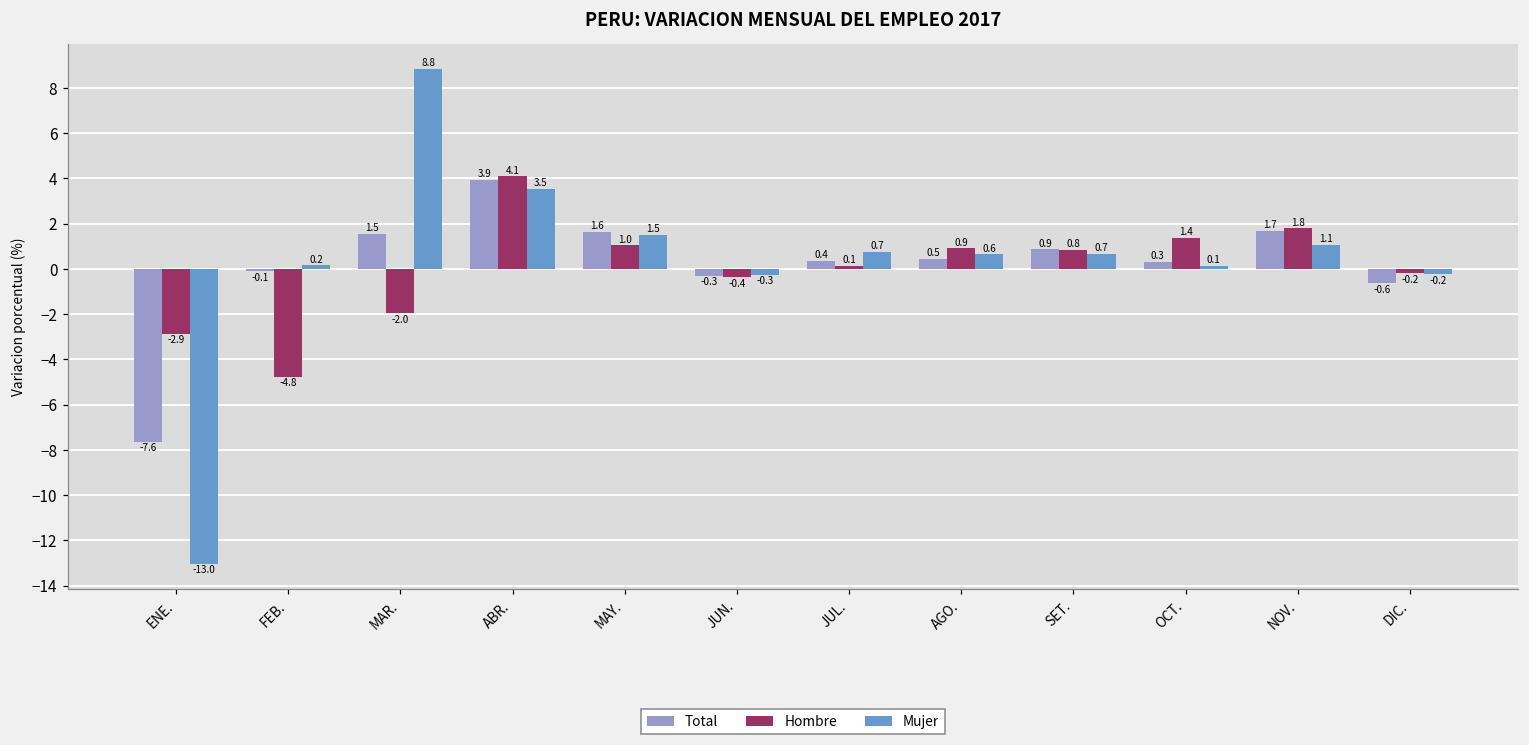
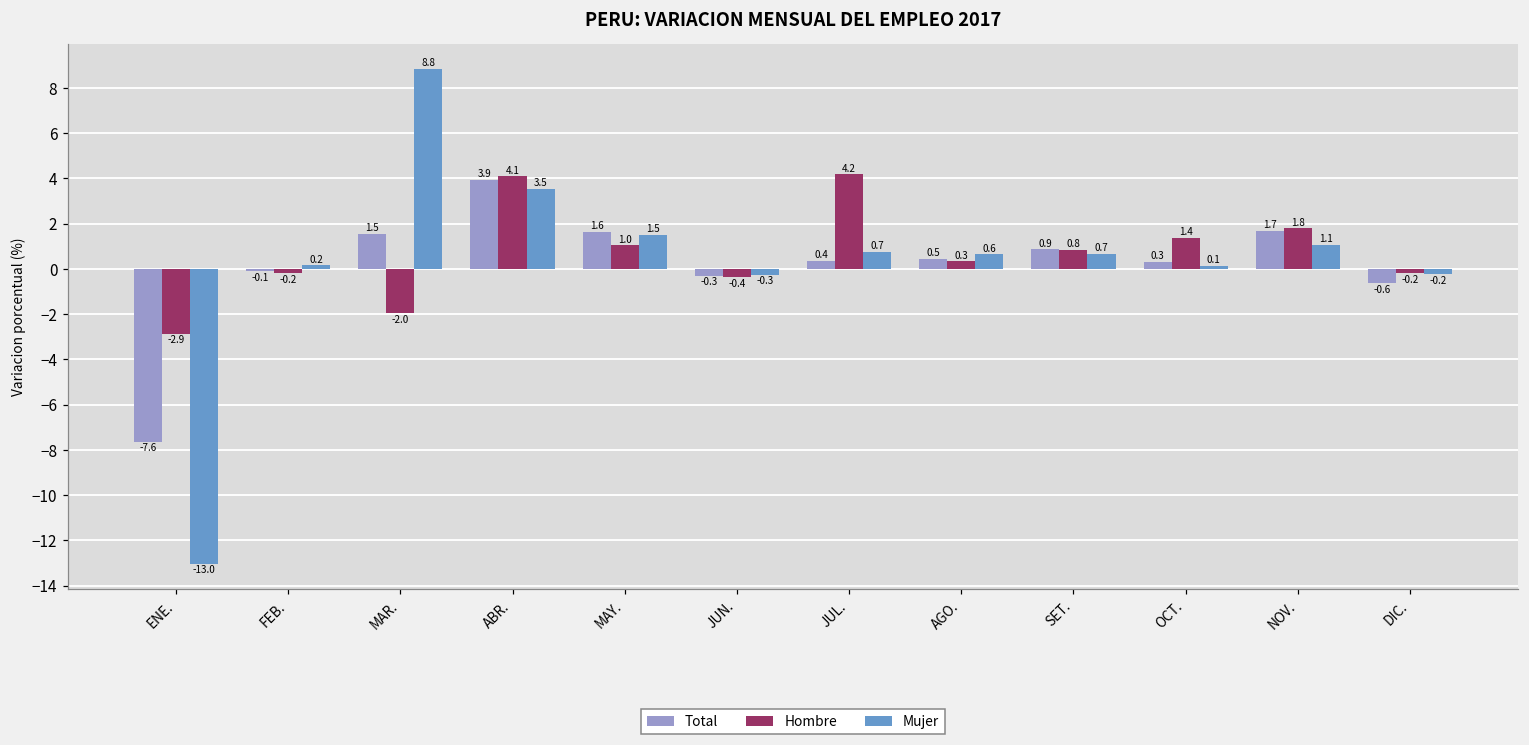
Hombre, FEB.: -4.8 -> -0.2
Hombre, JUL.: 0.1 -> 4.2
Hombre, AGO.: 0.9 -> 0.3
